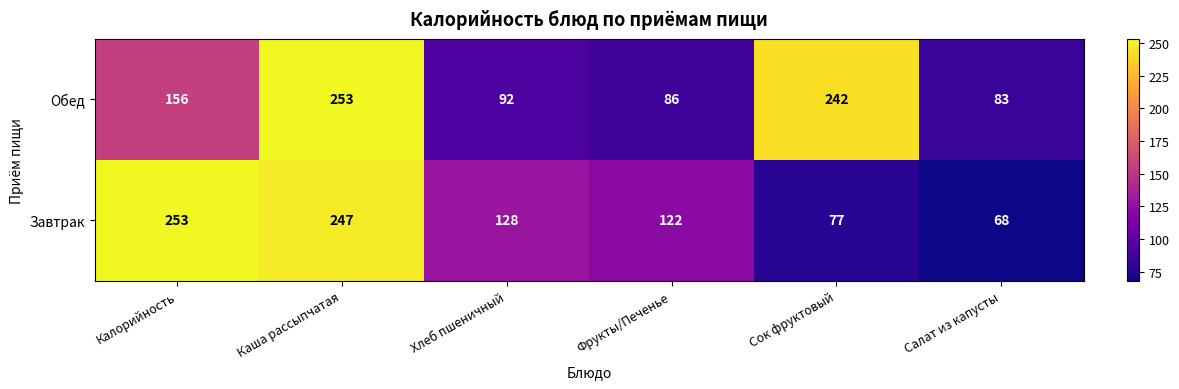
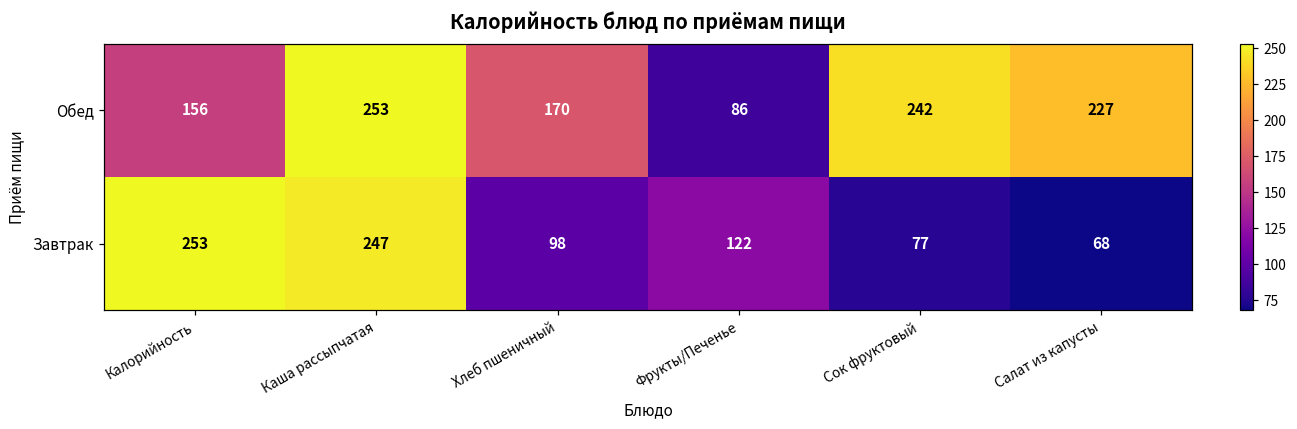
Обед, Хлеб пшеничный: 92 -> 170
Обед, Салат из капусты: 83 -> 227
Завтрак, Хлеб пшеничный: 128 -> 98
